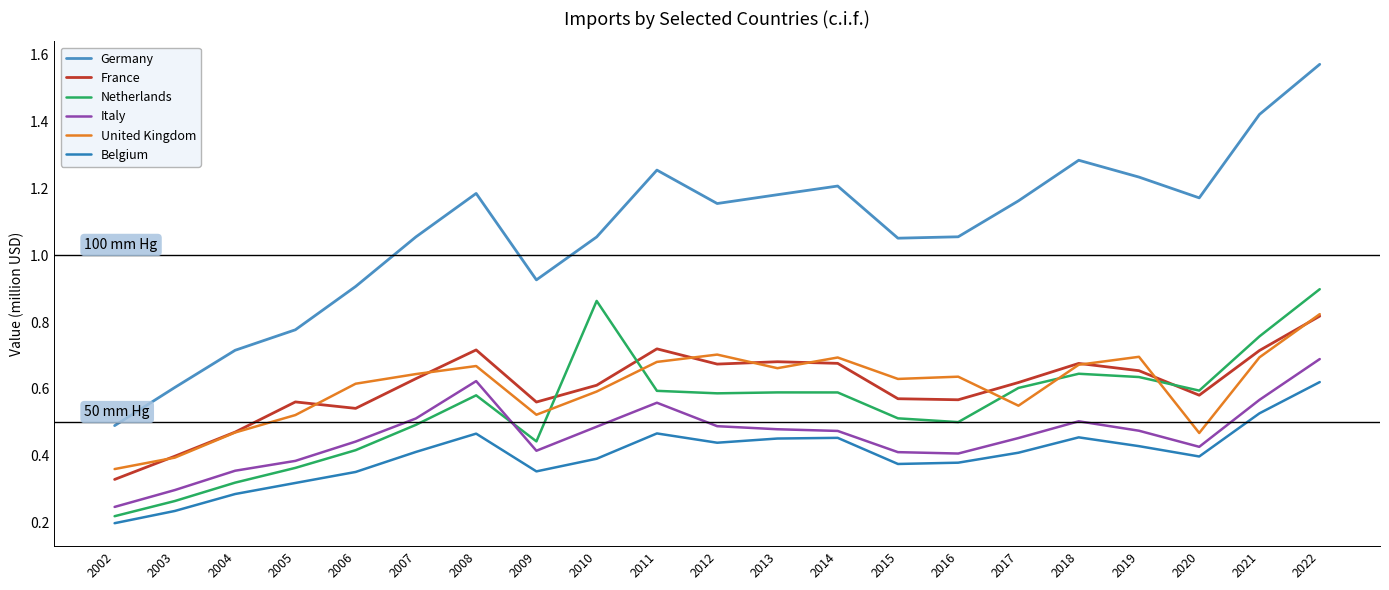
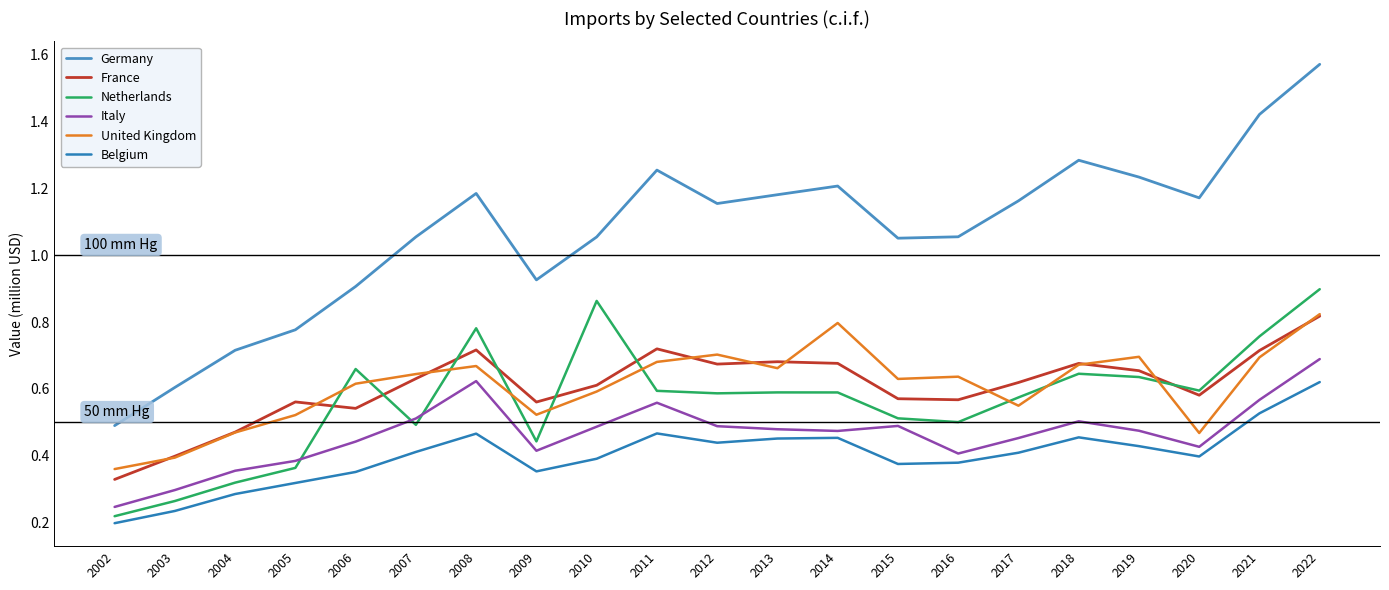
Netherlands, 2006: 0.42 -> 0.66
Netherlands, 2008: 0.58 -> 0.78
United Kingdom, 2014: 0.69 -> 0.80
Italy, 2015: 0.41 -> 0.49
Netherlands, 2017: 0.60 -> 0.57
